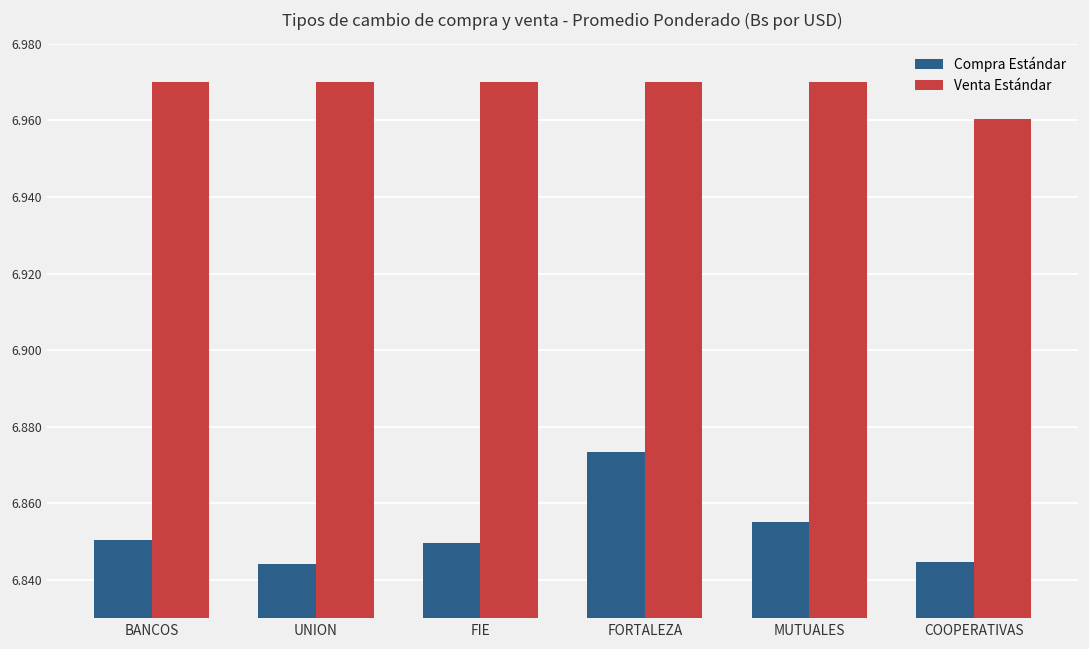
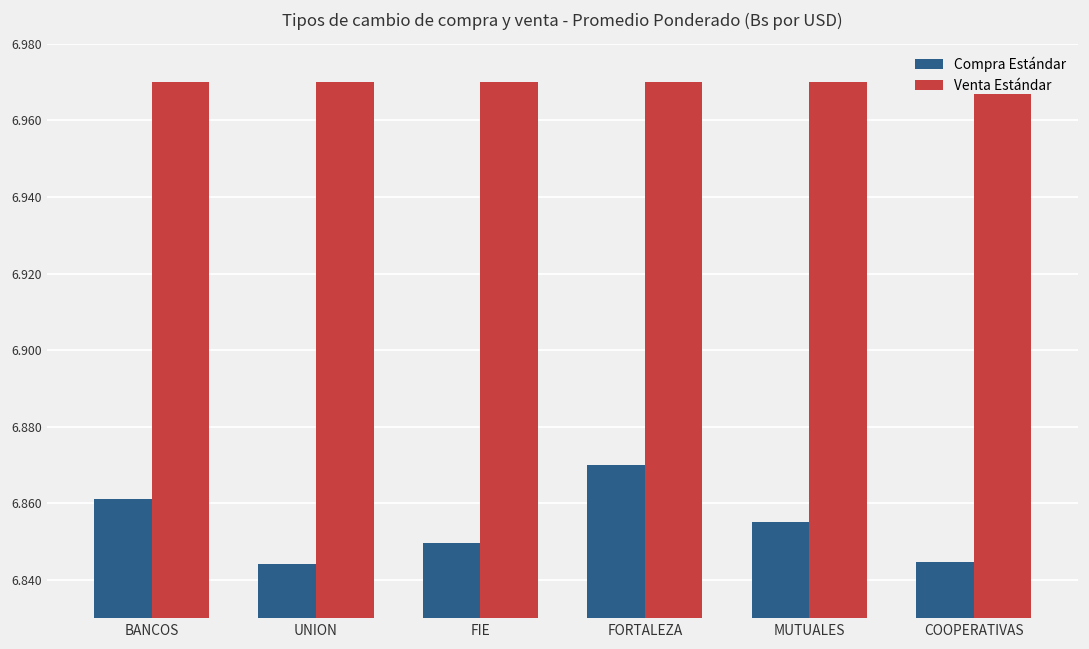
Compra Estándar, BANCOS: 6.850 -> 6.861
Compra Estándar, FORTALEZA: 6.873 -> 6.870
Venta Estándar, COOPERATIVAS: 6.960 -> 6.967
